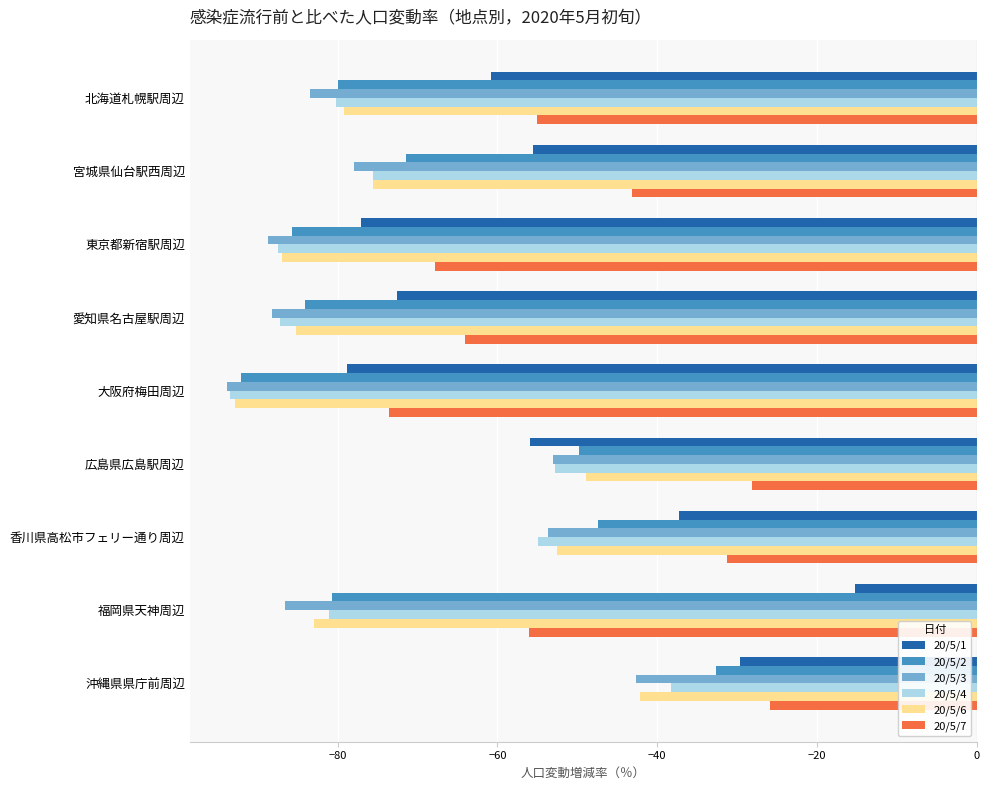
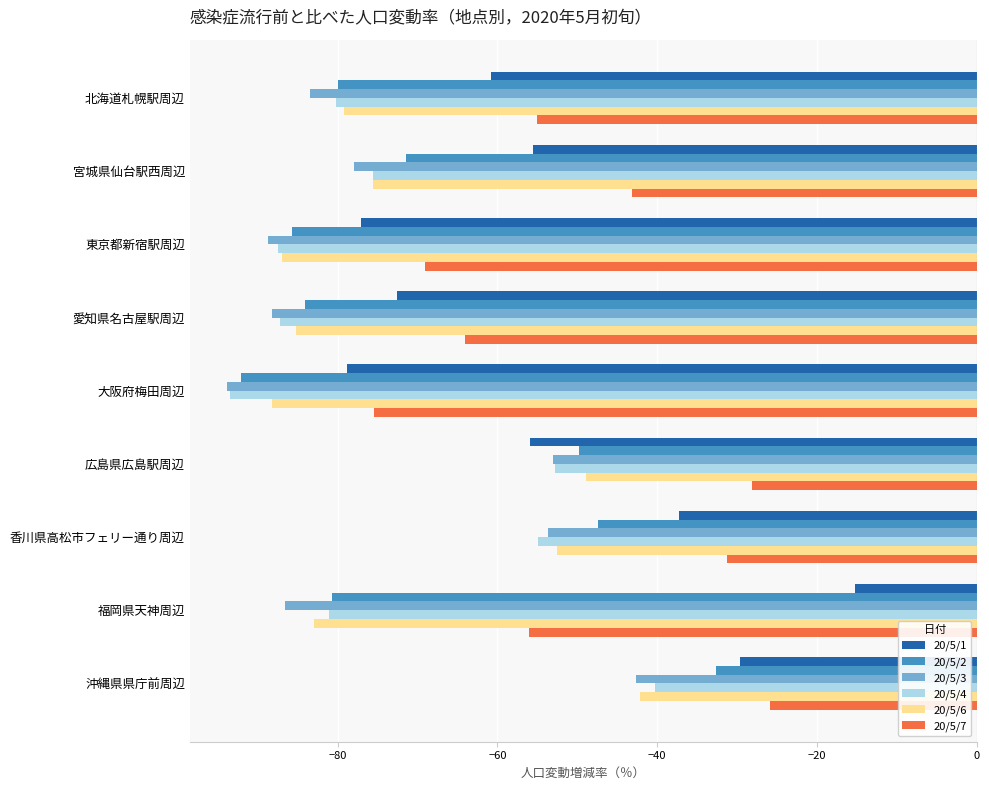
20/5/7, 東京都新宿駅周辺: -68 -> -69
20/5/6, 大阪府梅田周辺: -93 -> -88
20/5/7, 大阪府梅田周辺: -74 -> -76
20/5/4, 沖縄県県庁前周辺: -38 -> -40
